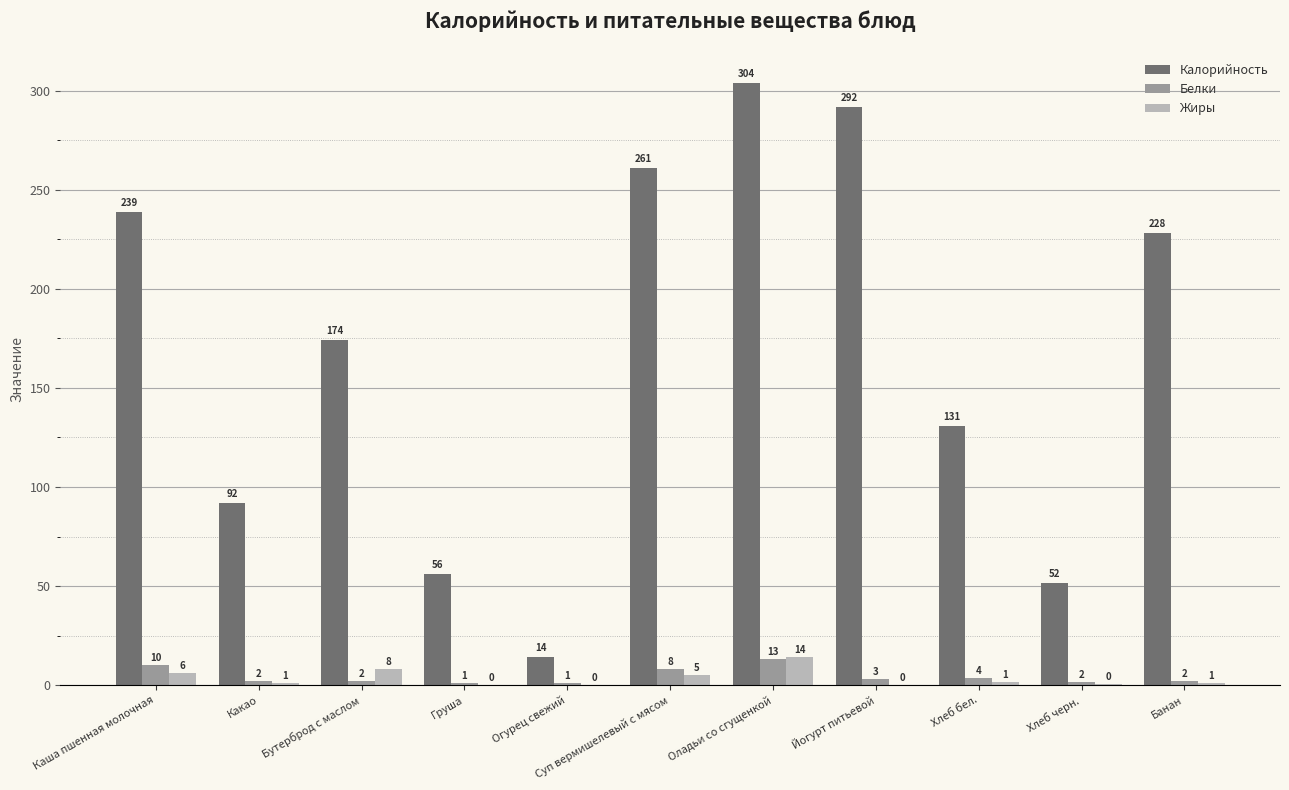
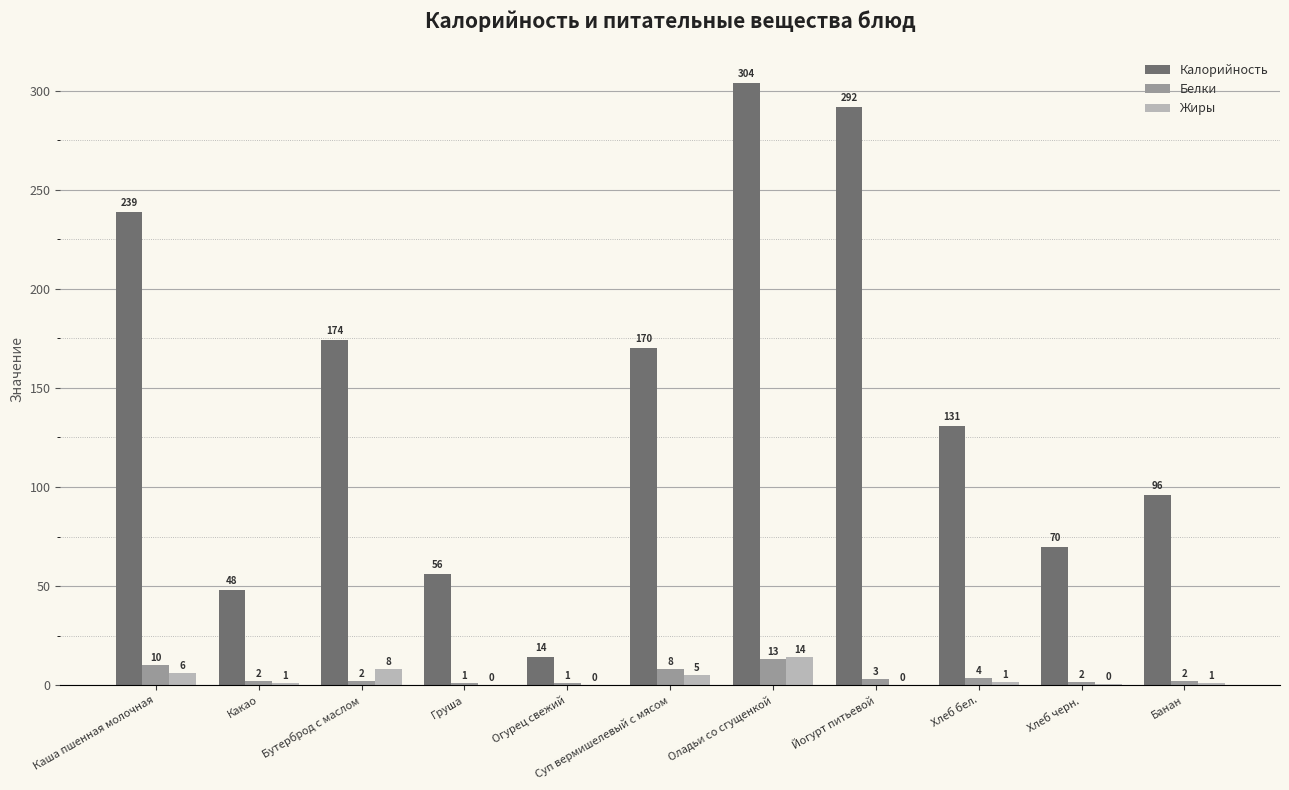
Калорийность, Какао: 92 -> 48
Калорийность, Суп вермишелевый с мясом: 261 -> 170
Калорийность, Хлеб черн.: 52 -> 70
Калорийность, Банан: 228 -> 96
